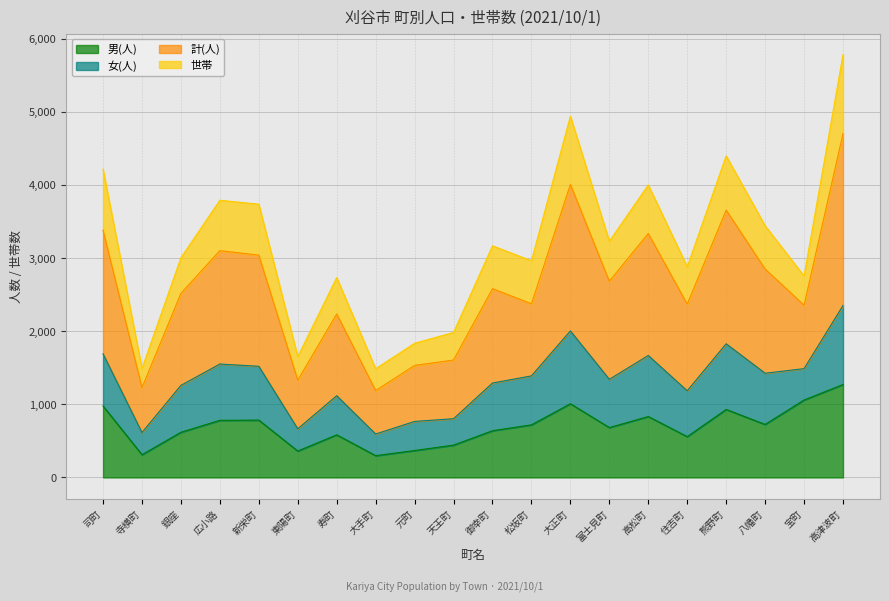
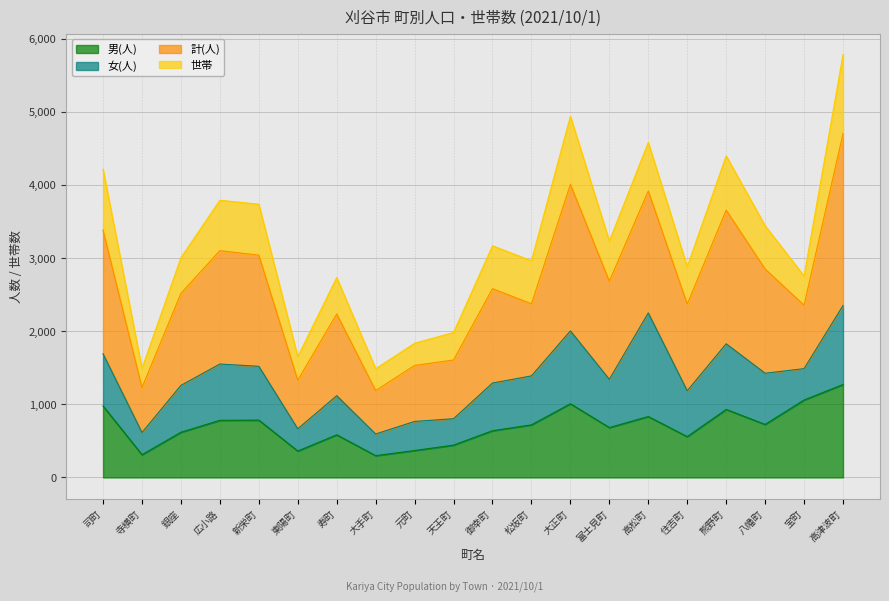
女(人), 高松町: 800 -> 1,400
